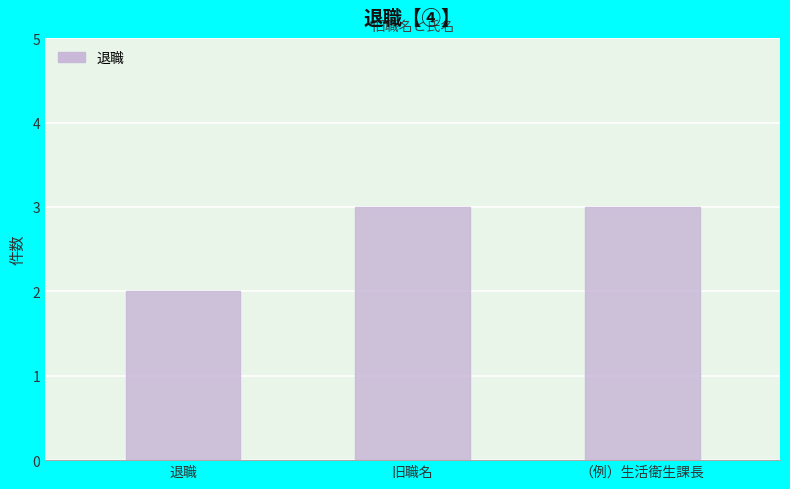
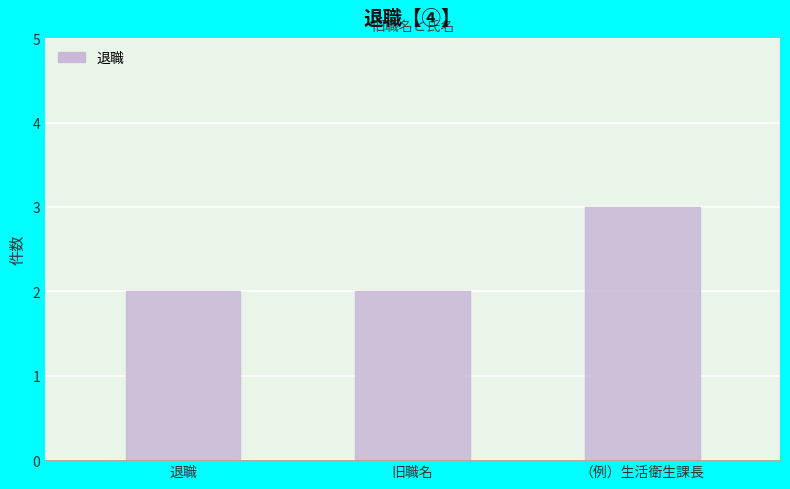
旧職名: 3 -> 2
